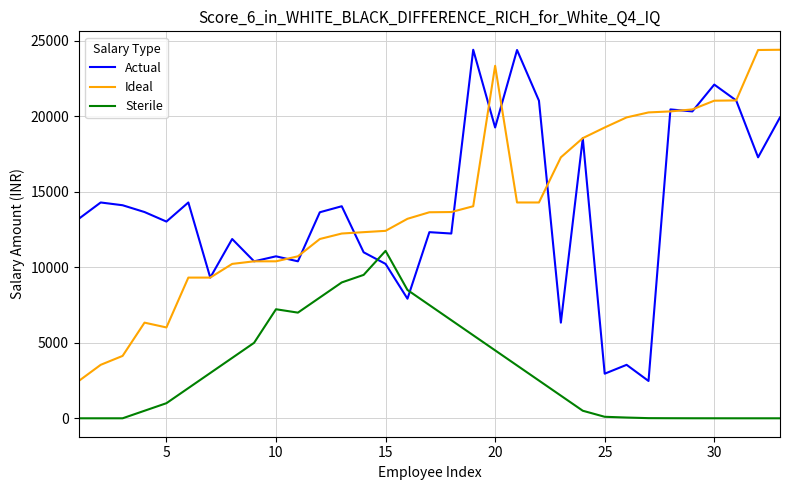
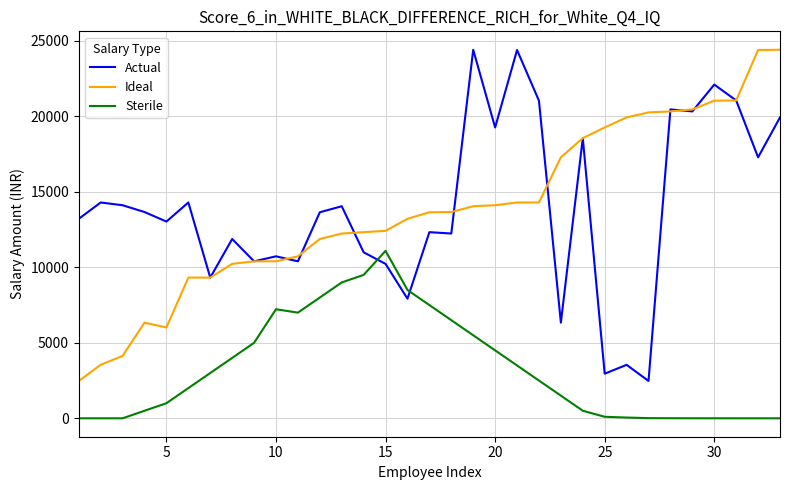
Ideal, 20: 23400 -> 14100
